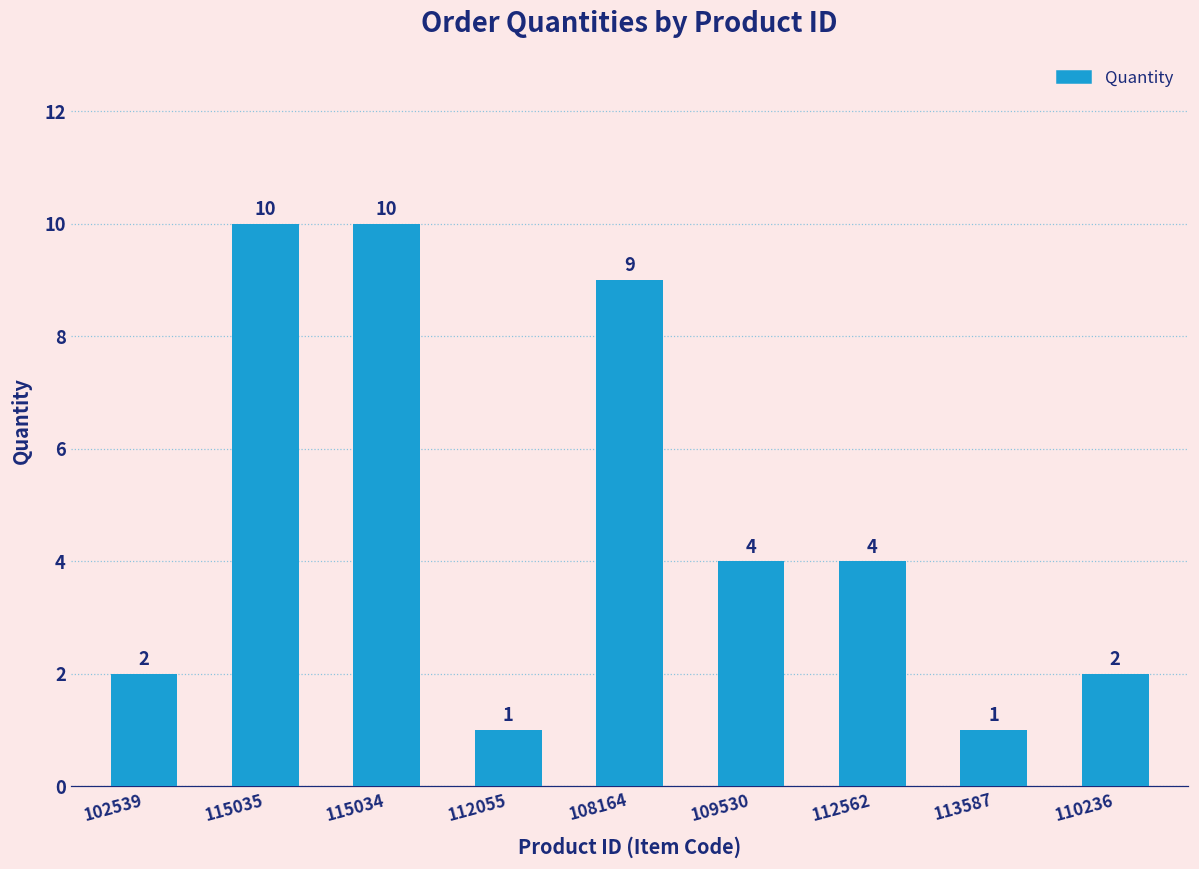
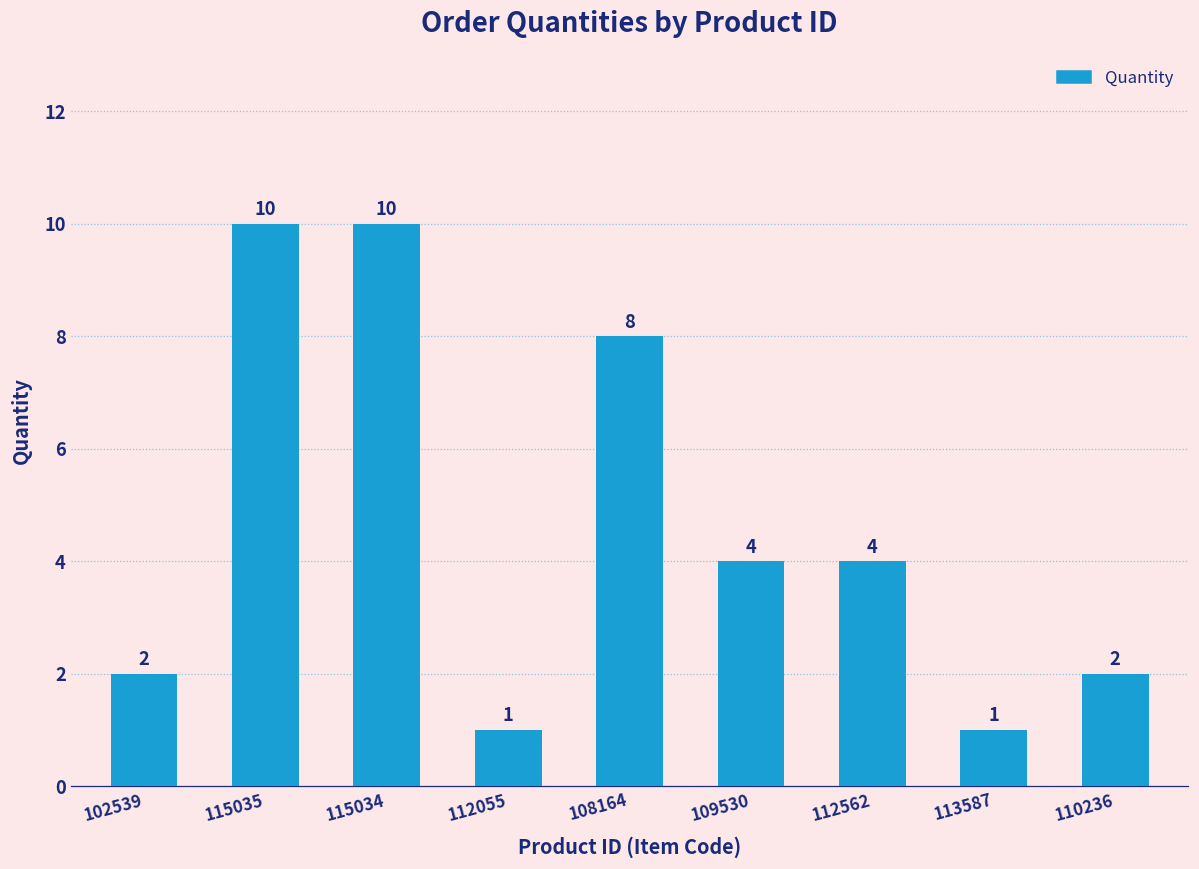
108164: 9 -> 8
